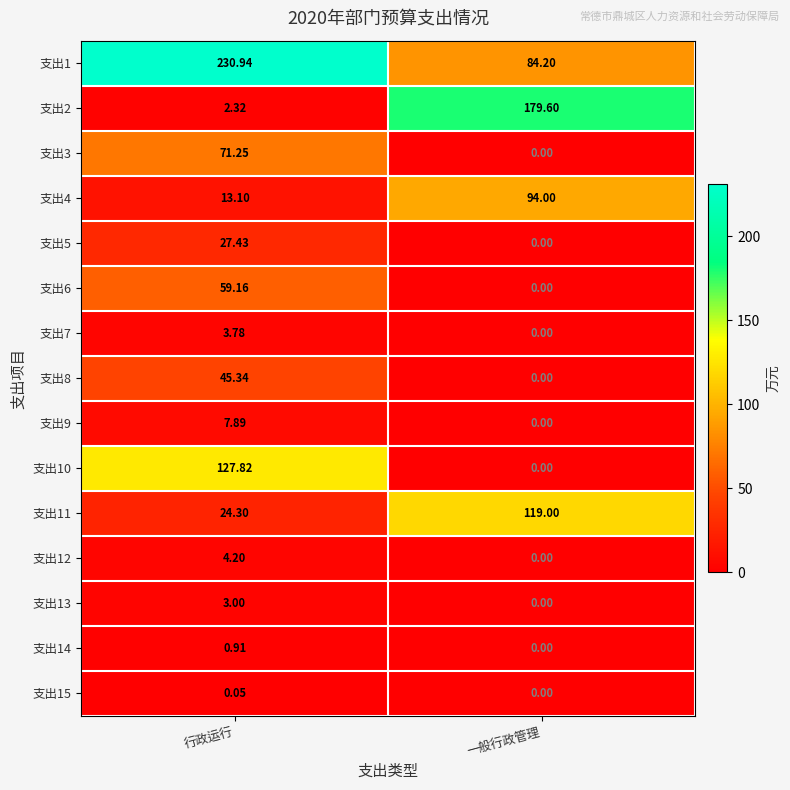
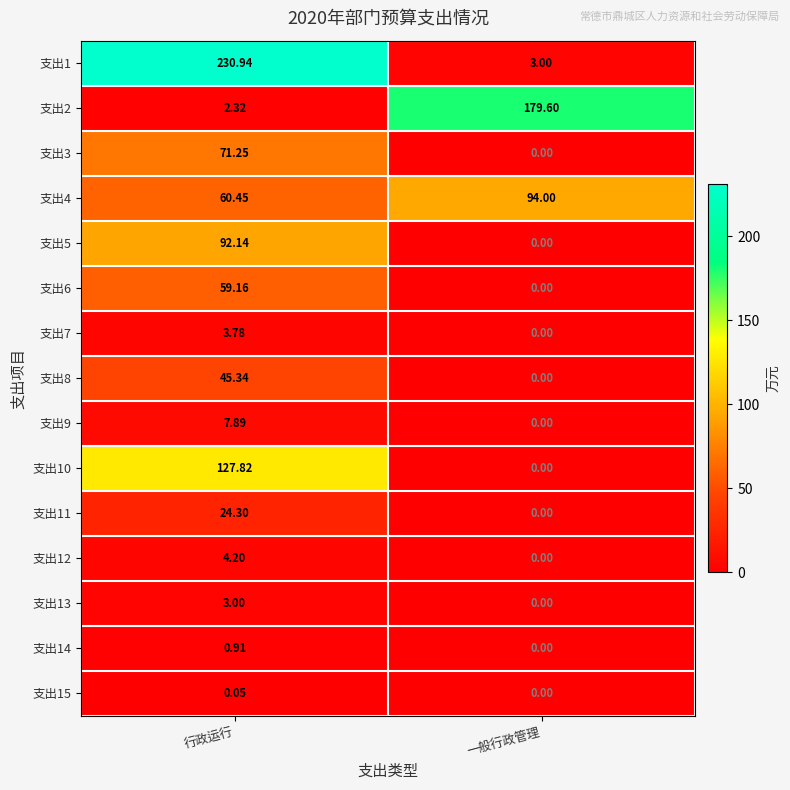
支出1, 一般行政管理: 84.20 -> 3.00
支出4, 行政运行: 13.10 -> 60.45
支出5, 行政运行: 27.43 -> 92.14
支出11, 一般行政管理: 119.00 -> 0.00
